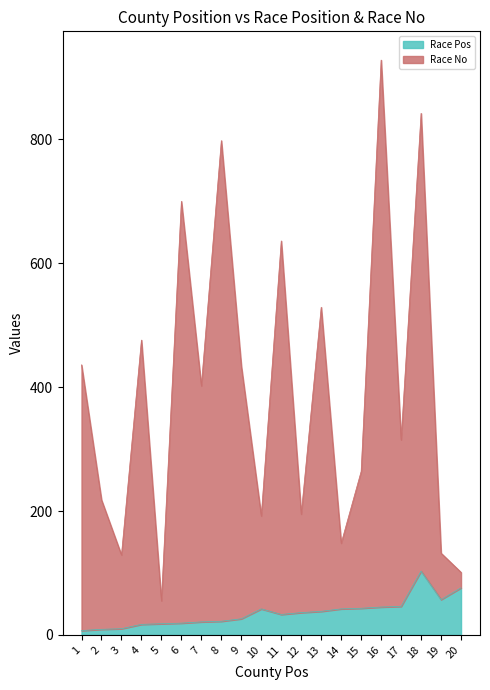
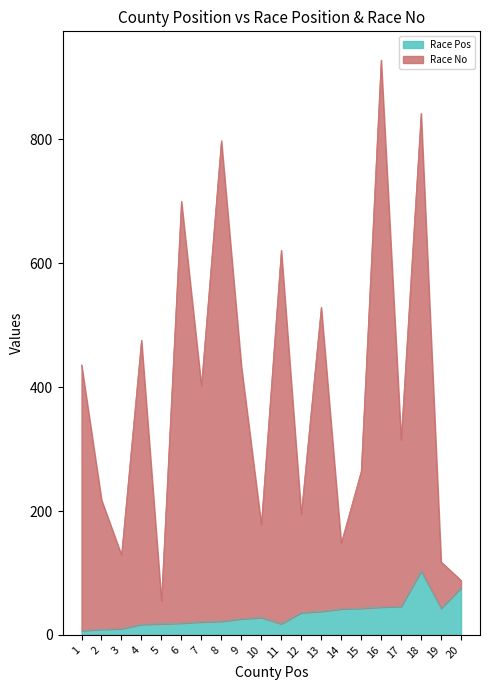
Race Pos, 10: 40 -> 30
Race Pos, 11: 30 -> 20
Race Pos, 19: 60 -> 40
Race No, 20: 30 -> 10
